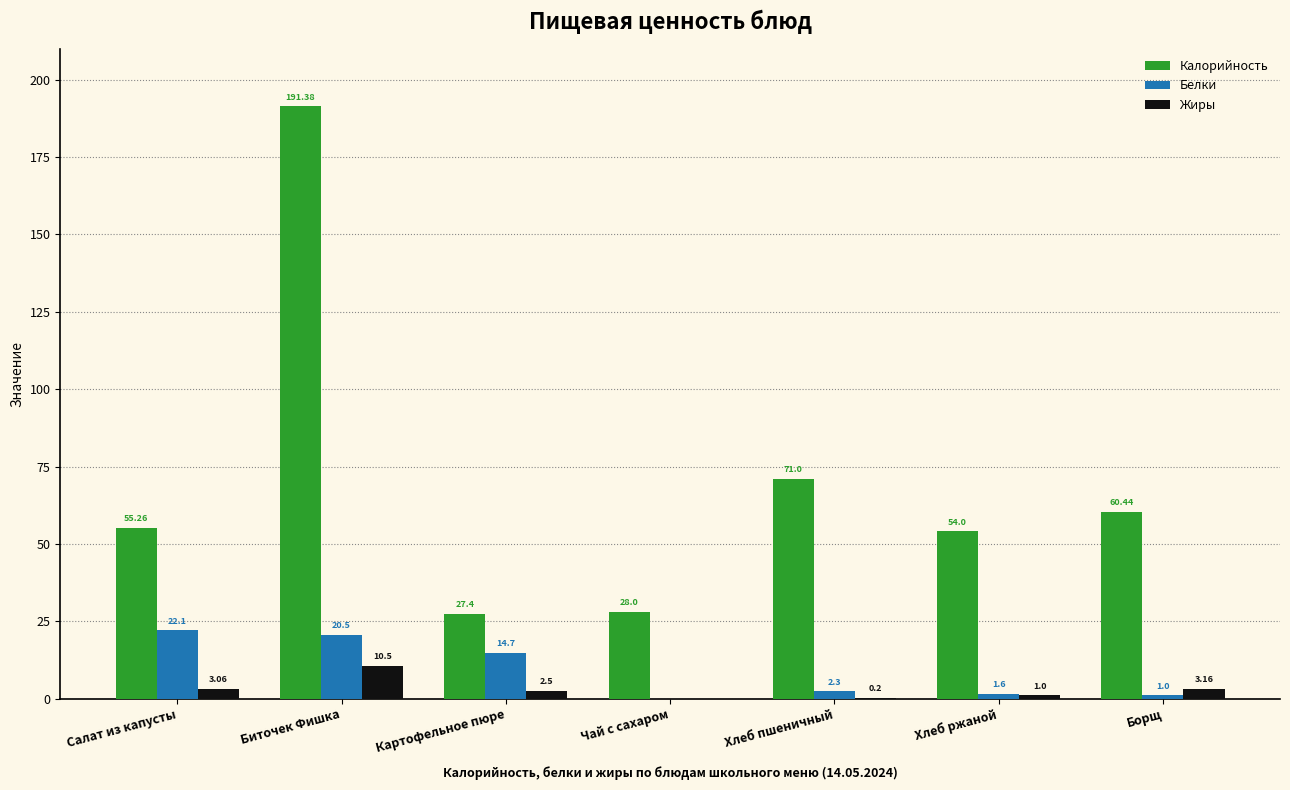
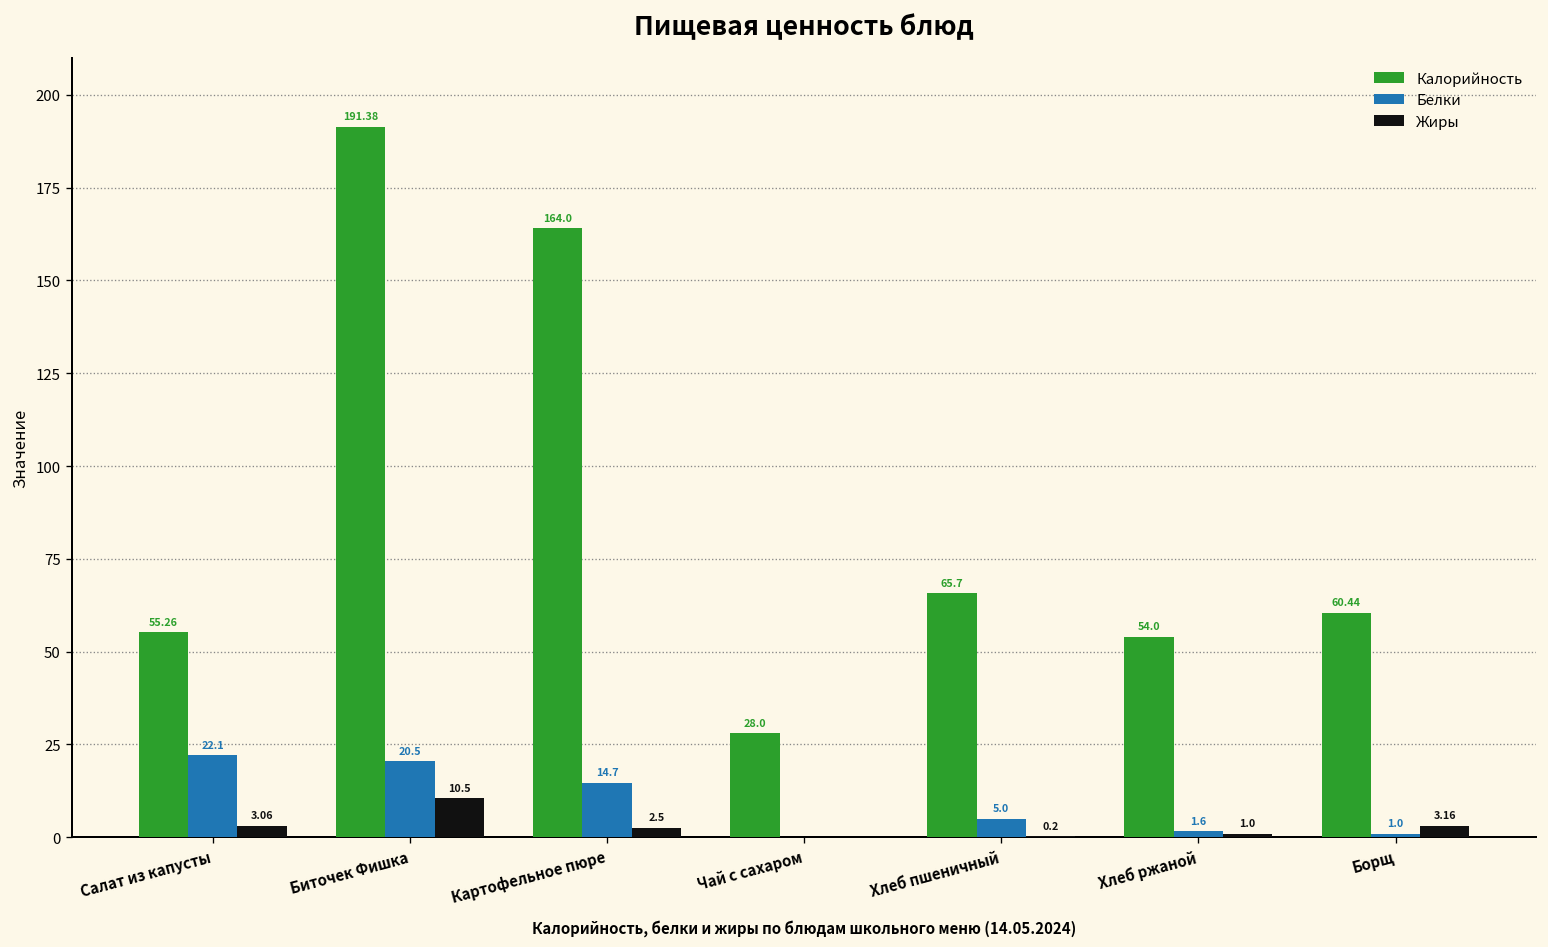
Калорийность, Картофельное пюре: 27.4 -> 164.0
Калорийность, Хлеб пшеничный: 71.0 -> 65.7
Белки, Хлеб пшеничный: 2.3 -> 5.0
